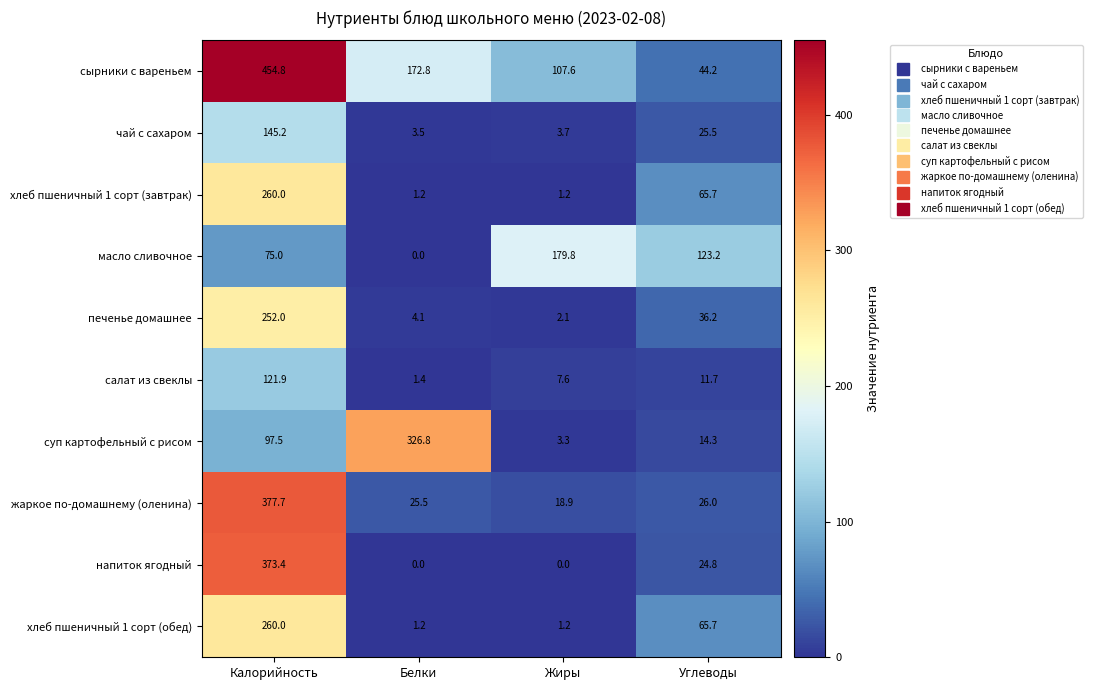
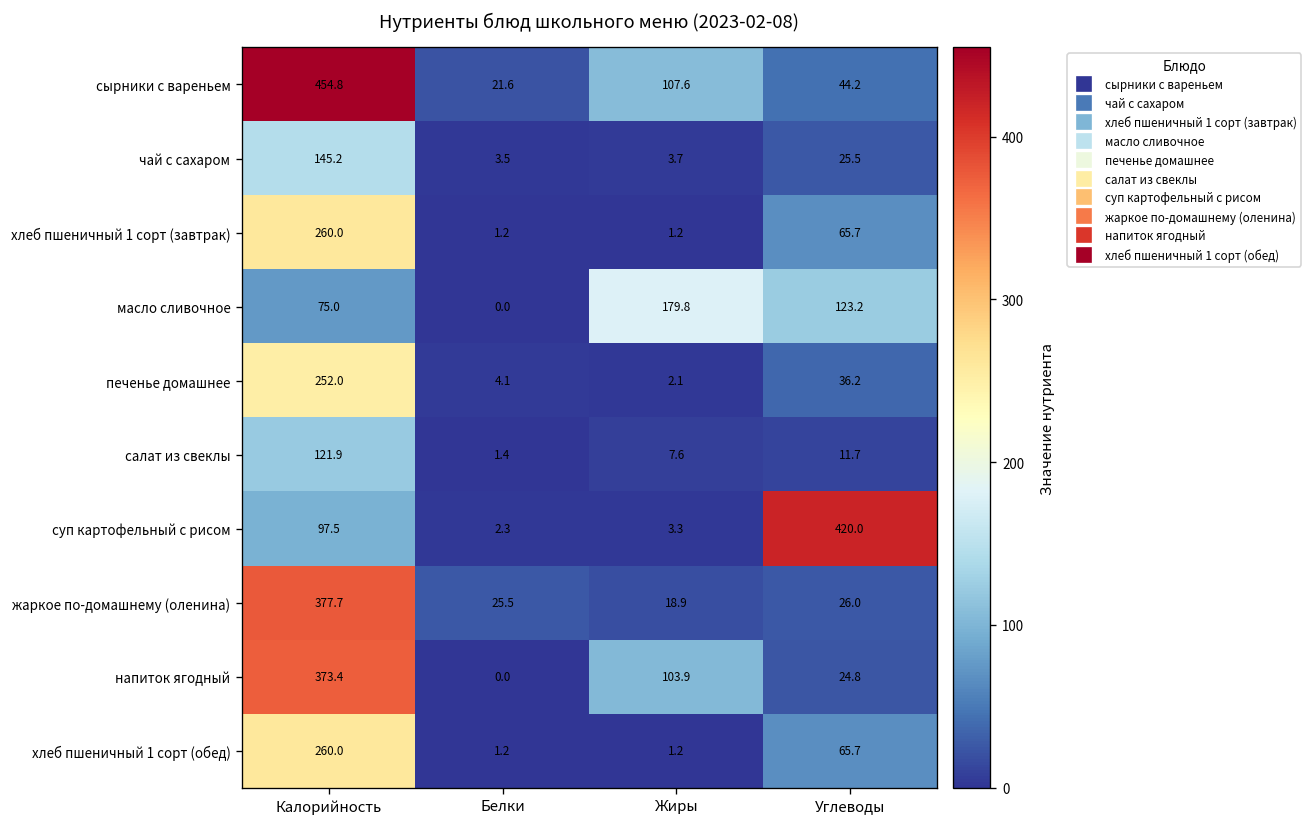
сырники с вареньем, Белки: 172.8 -> 21.6
суп картофельный с рисом, Белки: 326.8 -> 2.3
суп картофельный с рисом, Углеводы: 14.3 -> 420.0
напиток ягодный, Жиры: 0.0 -> 103.9
